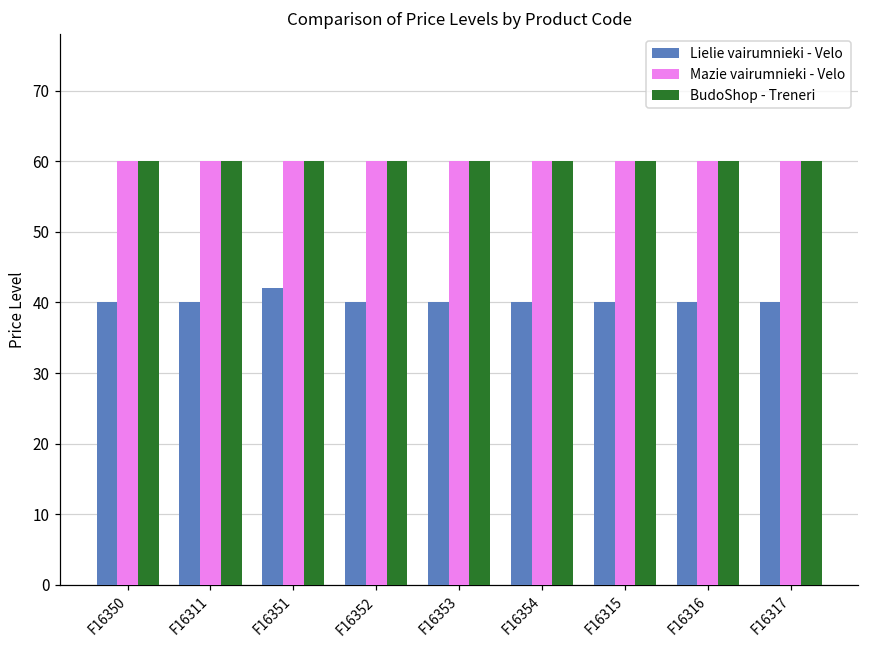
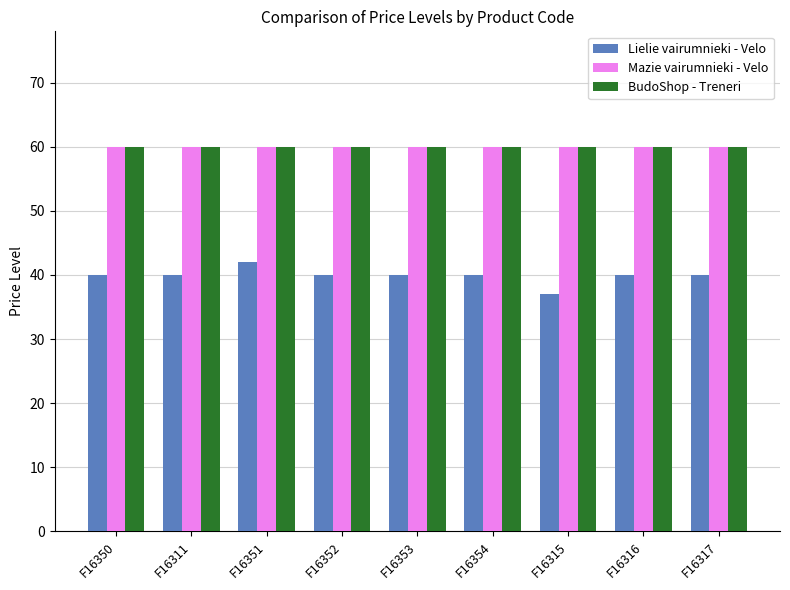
Lielie vairumnieki - Velo, F16315: 40 -> 37
